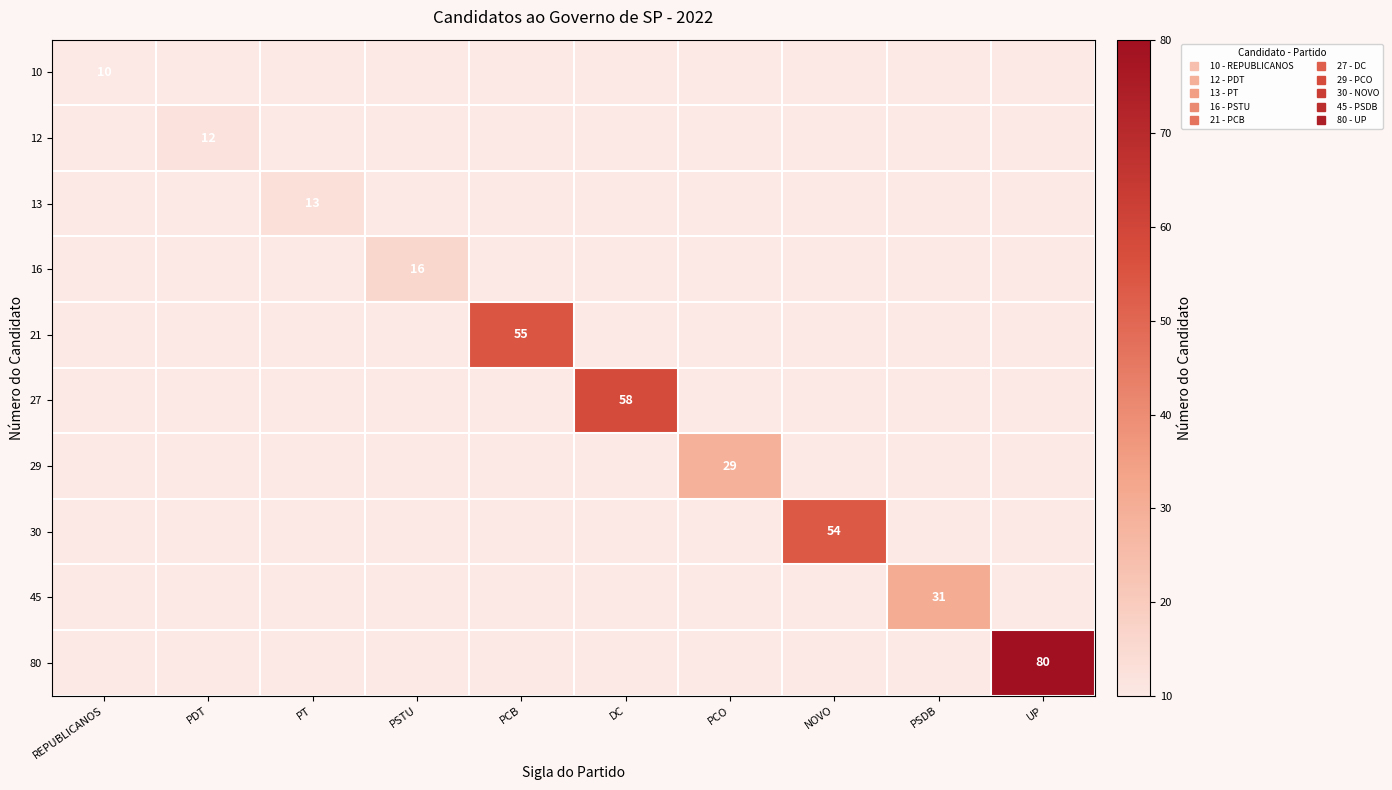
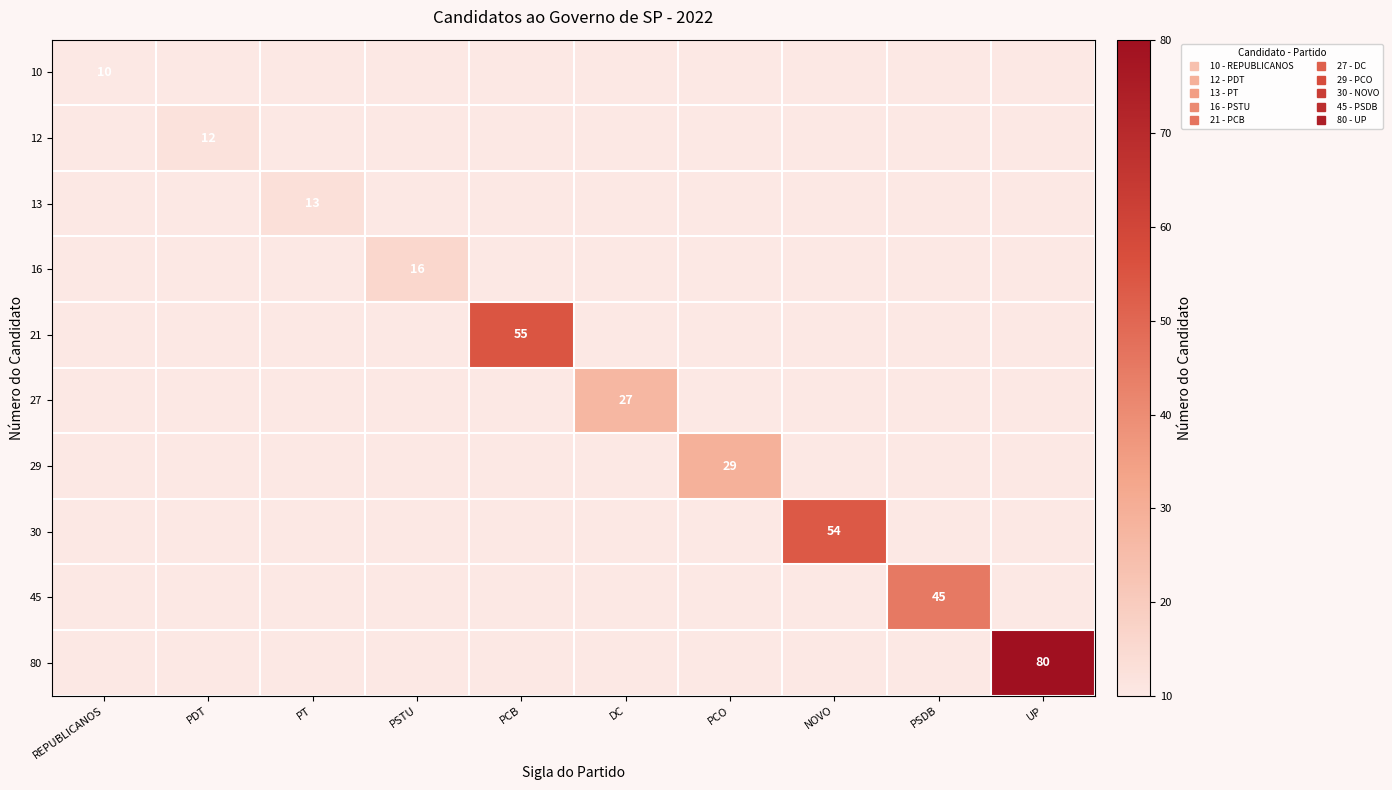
27, DC: 58 -> 27
45, PSDB: 31 -> 45
